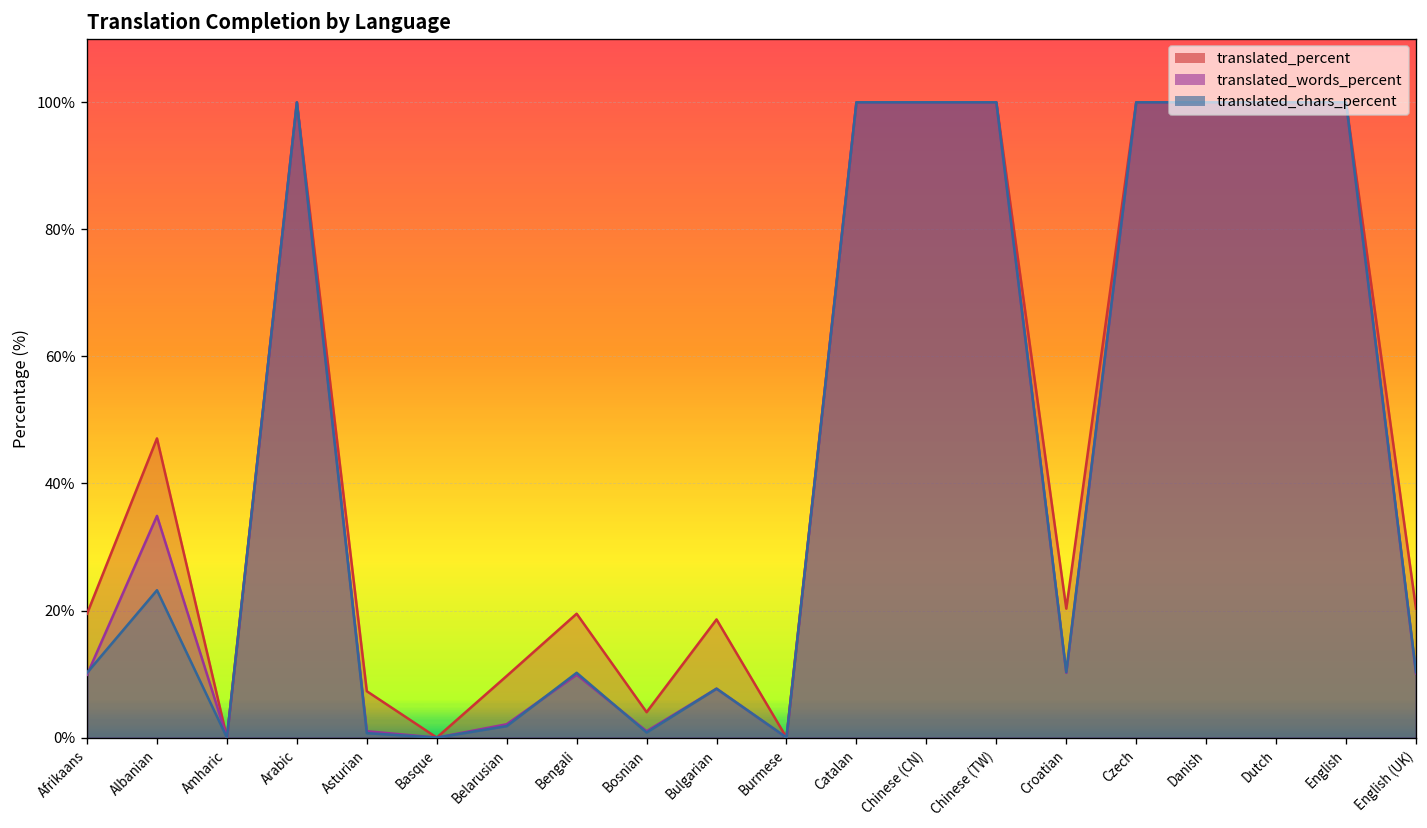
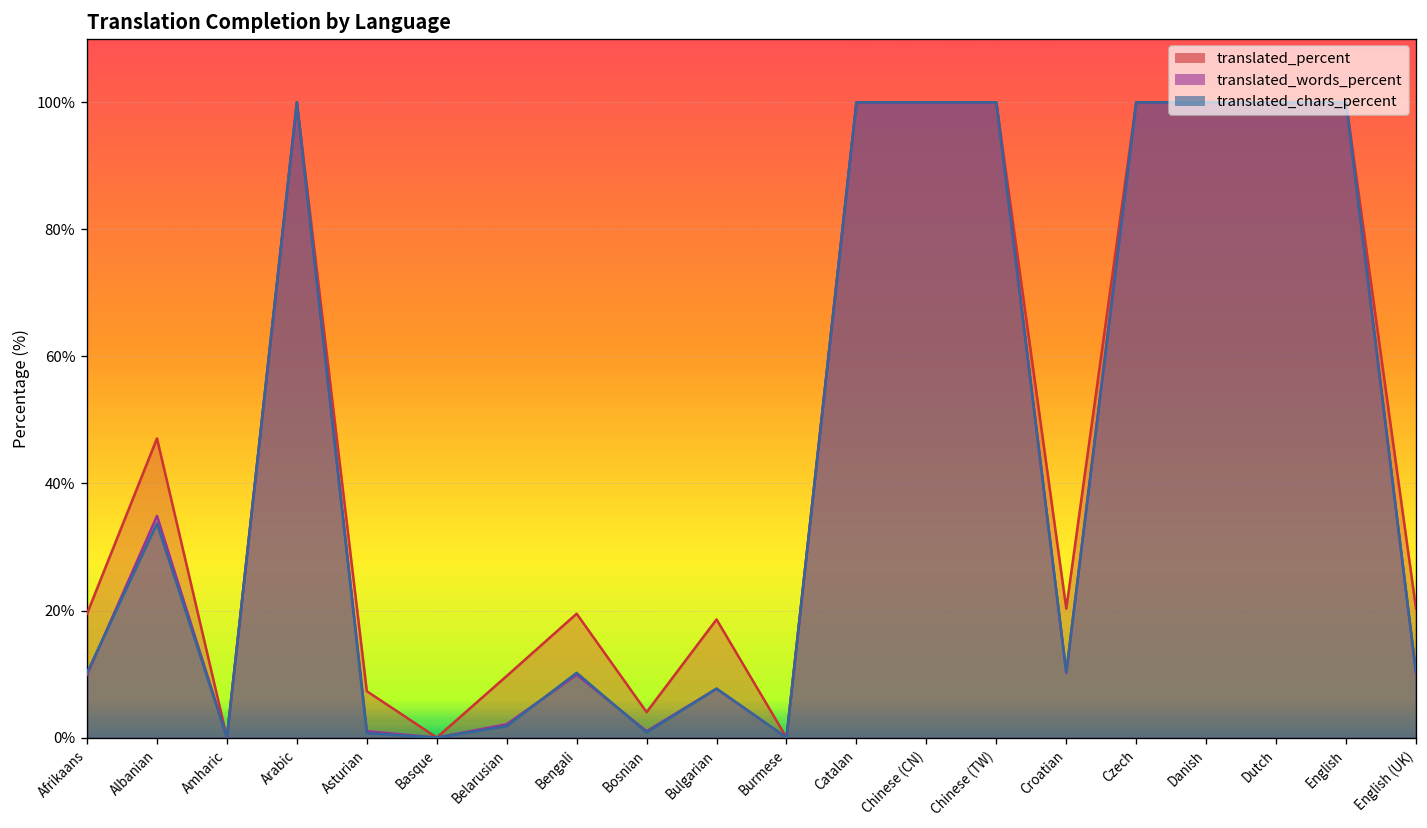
translated_chars_percent, Albanian: 23% -> 34%
